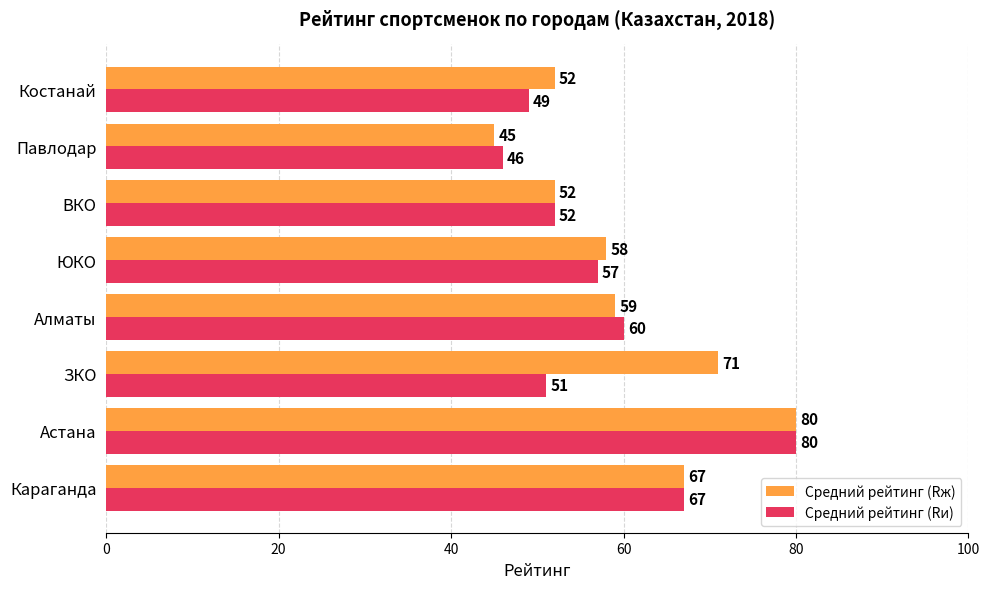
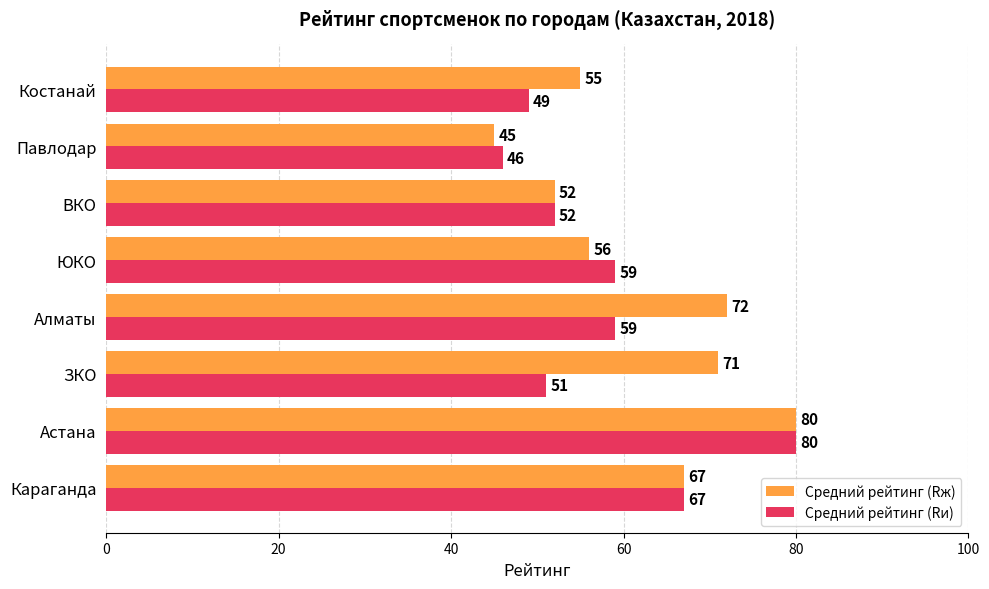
Средний рейтинг (Rж), Костанай: 52 -> 55
Средний рейтинг (Rж), ЮКО: 58 -> 56
Средний рейтинг (Rи), ЮКО: 57 -> 59
Средний рейтинг (Rж), Алматы: 59 -> 72
Средний рейтинг (Rи), Алматы: 60 -> 59
